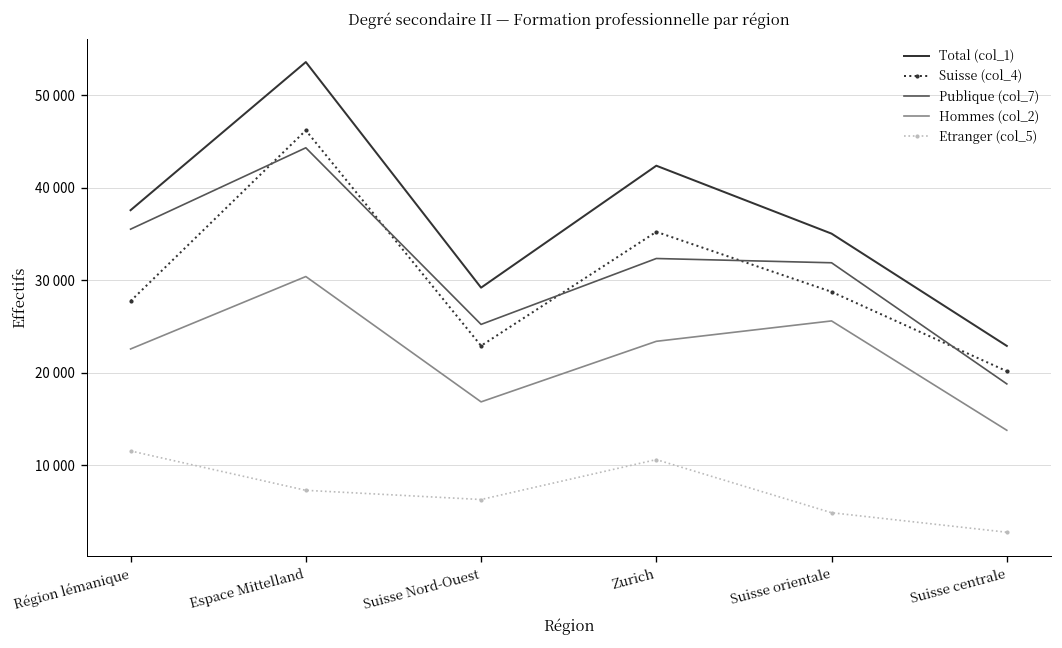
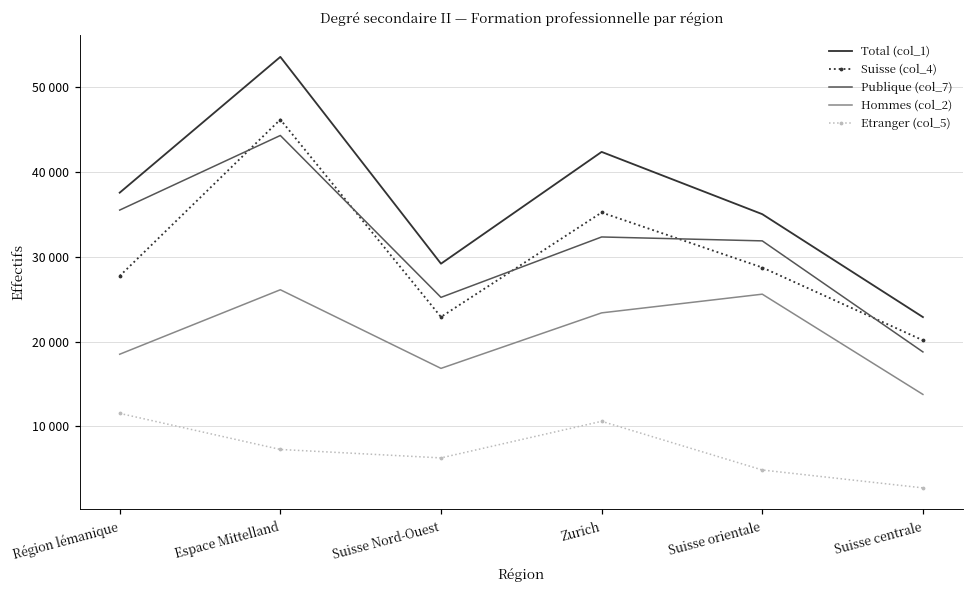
Hommes (col_2), Région lémanique: 23000 -> 19000
Hommes (col_2), Espace Mittelland: 30000 -> 26000
